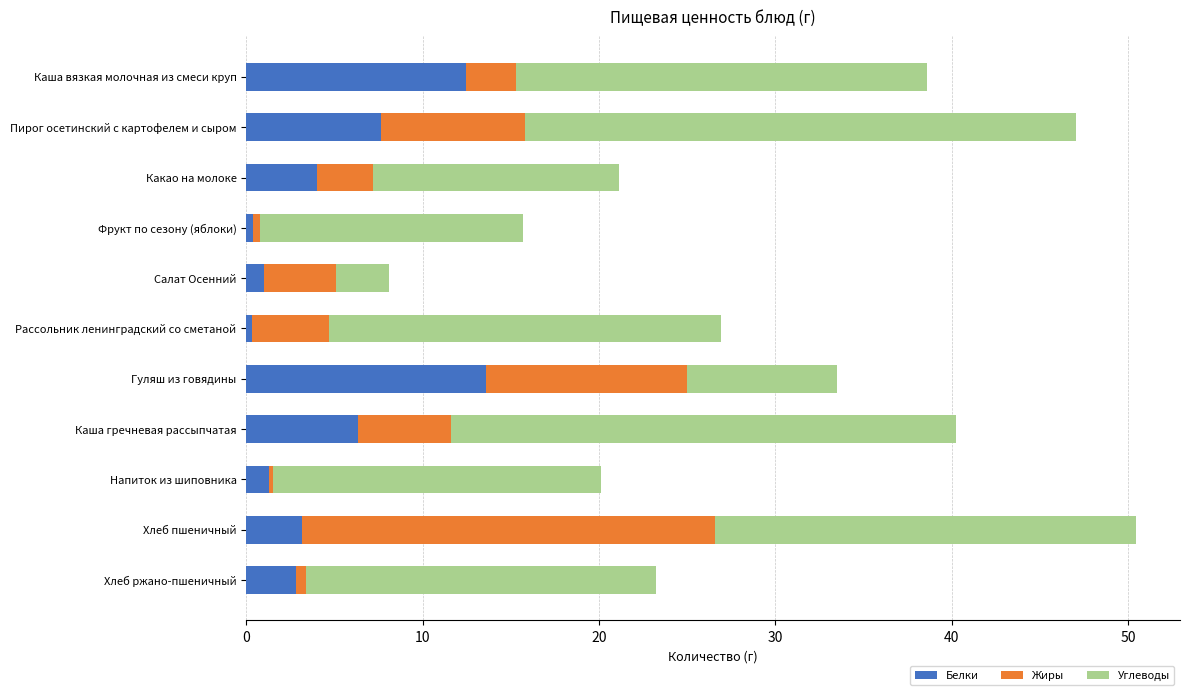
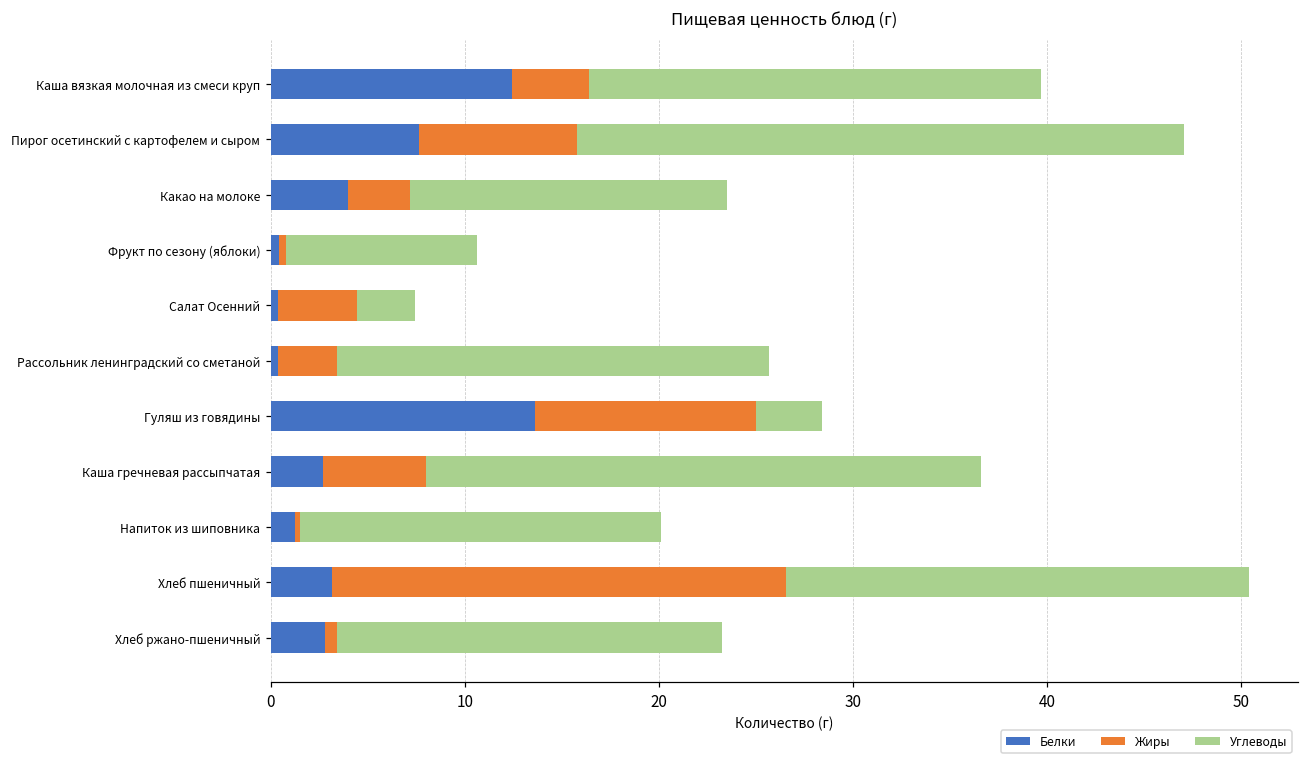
Жиры, Каша вязкая молочная из смеси круп: 2.9 -> 3.9
Углеводы, Какао на молоке: 14.0 -> 16.3
Углеводы, Фрукт по сезону (яблоки): 14.9 -> 9.8
Белки, Салат Осенний: 1.0 -> 0.4
Жиры, Рассольник ленинградский со сметаной: 4.3 -> 3.1
Углеводы, Гуляш из говядины: 8.5 -> 3.4
Белки, Каша гречневая рассыпчатая: 6.3 -> 2.7
